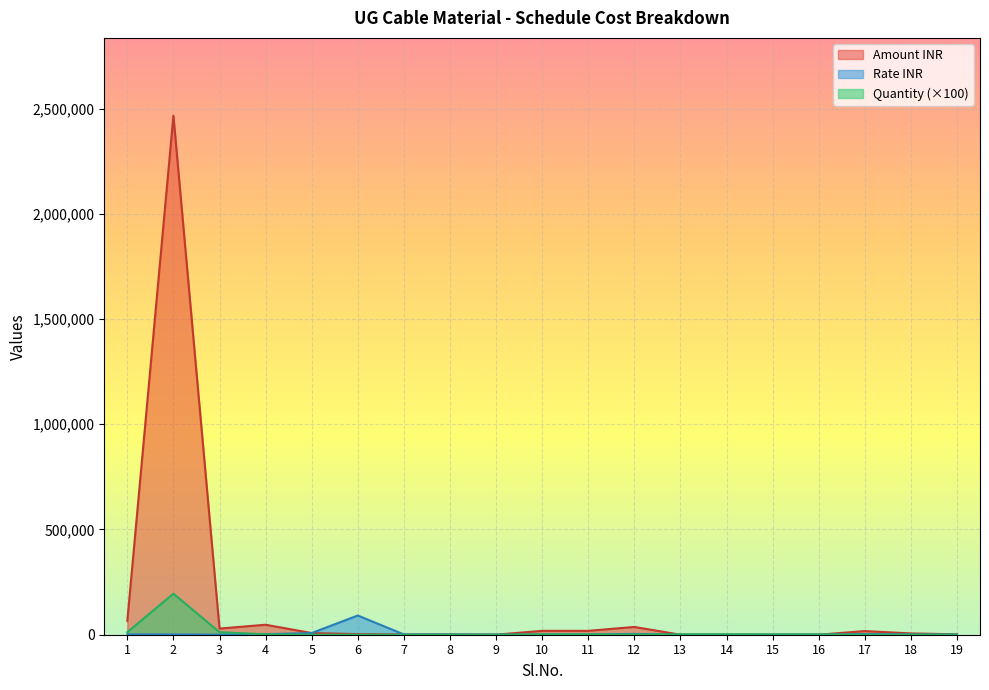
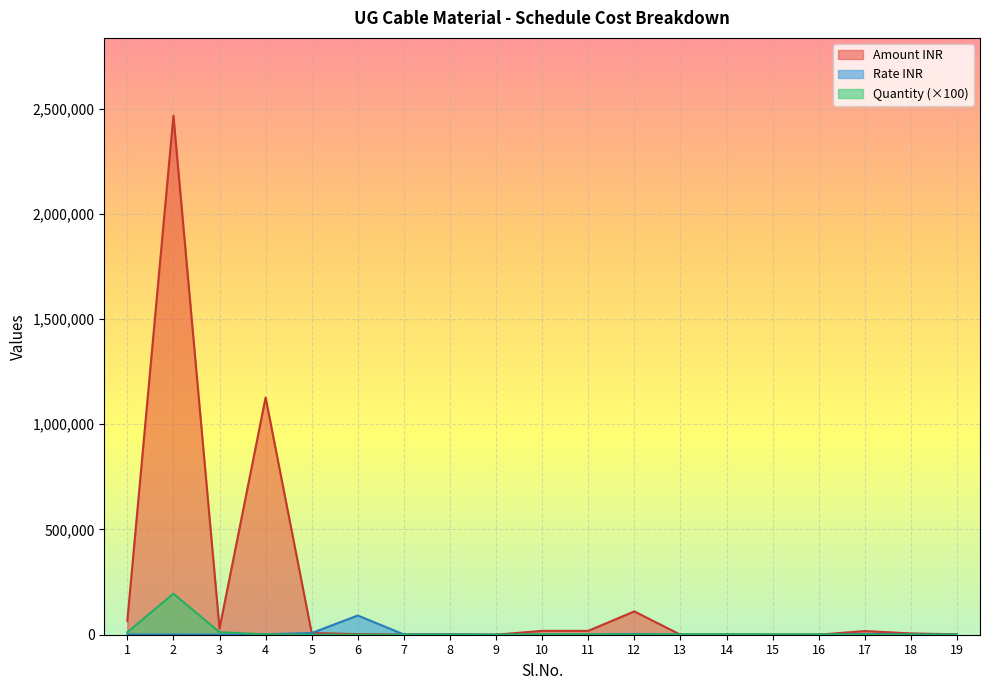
Amount INR, 4: 50,000 -> 1,130,000
Amount INR, 12: 40,000 -> 110,000
